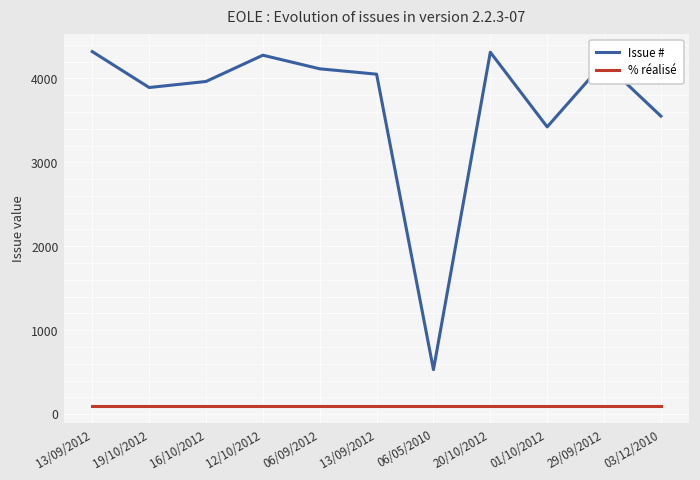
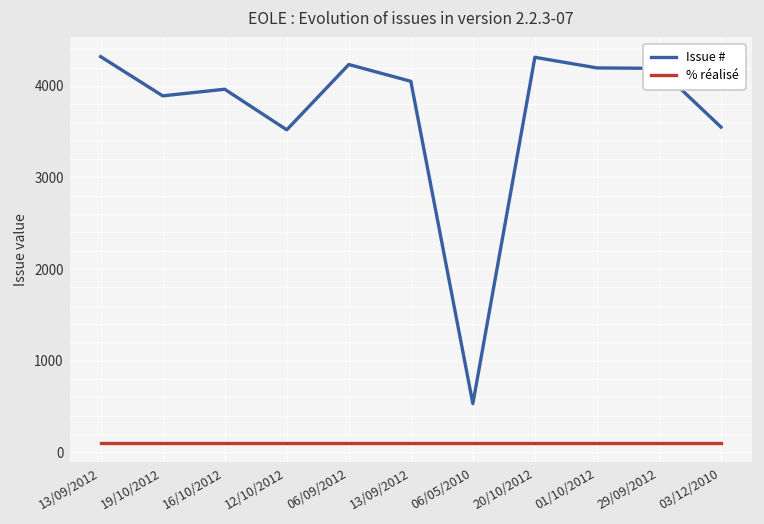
Issue #, 12/10/2012: 4300 -> 3500
Issue #, 06/09/2012: 4100 -> 4200
Issue #, 01/10/2012: 3400 -> 4200
